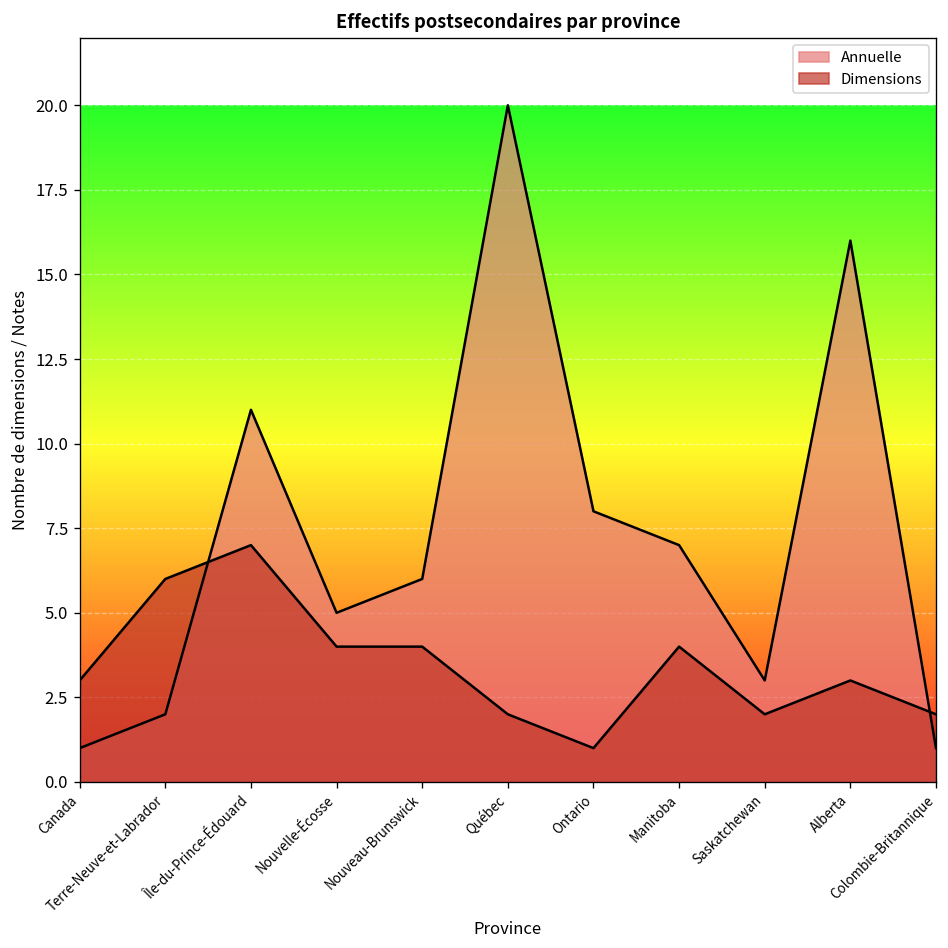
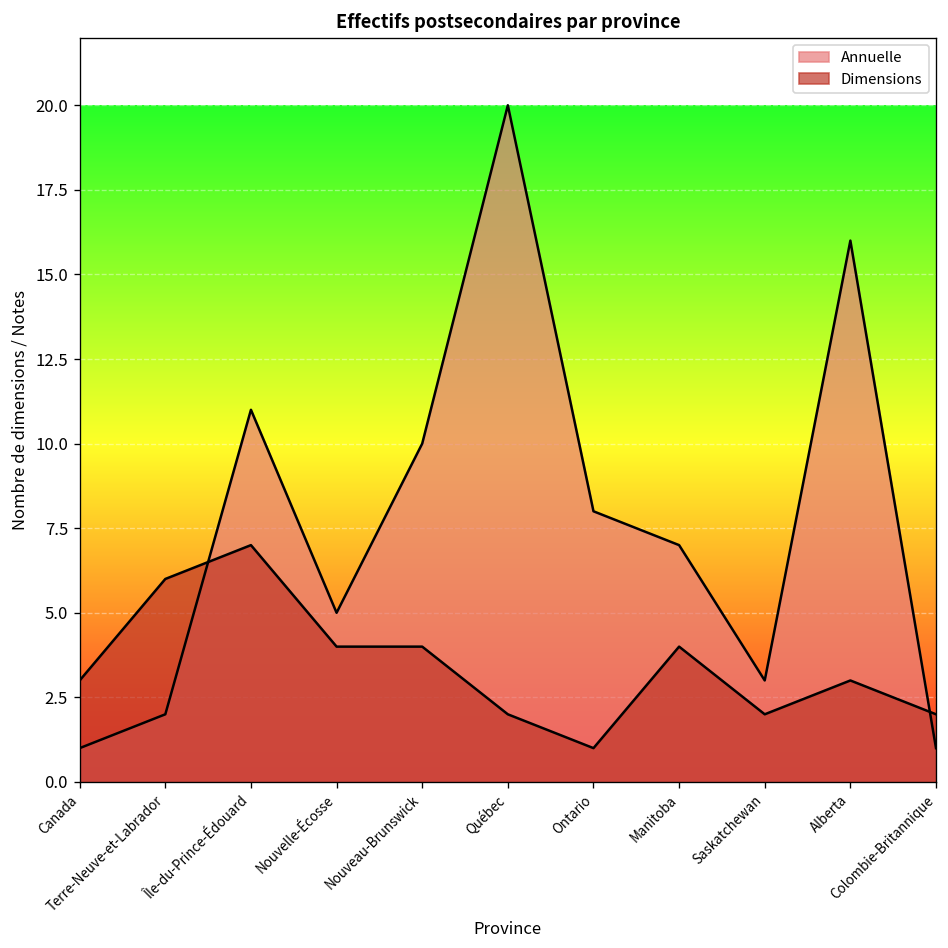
Annuelle, Nouveau-Brunswick: 6 -> 10
